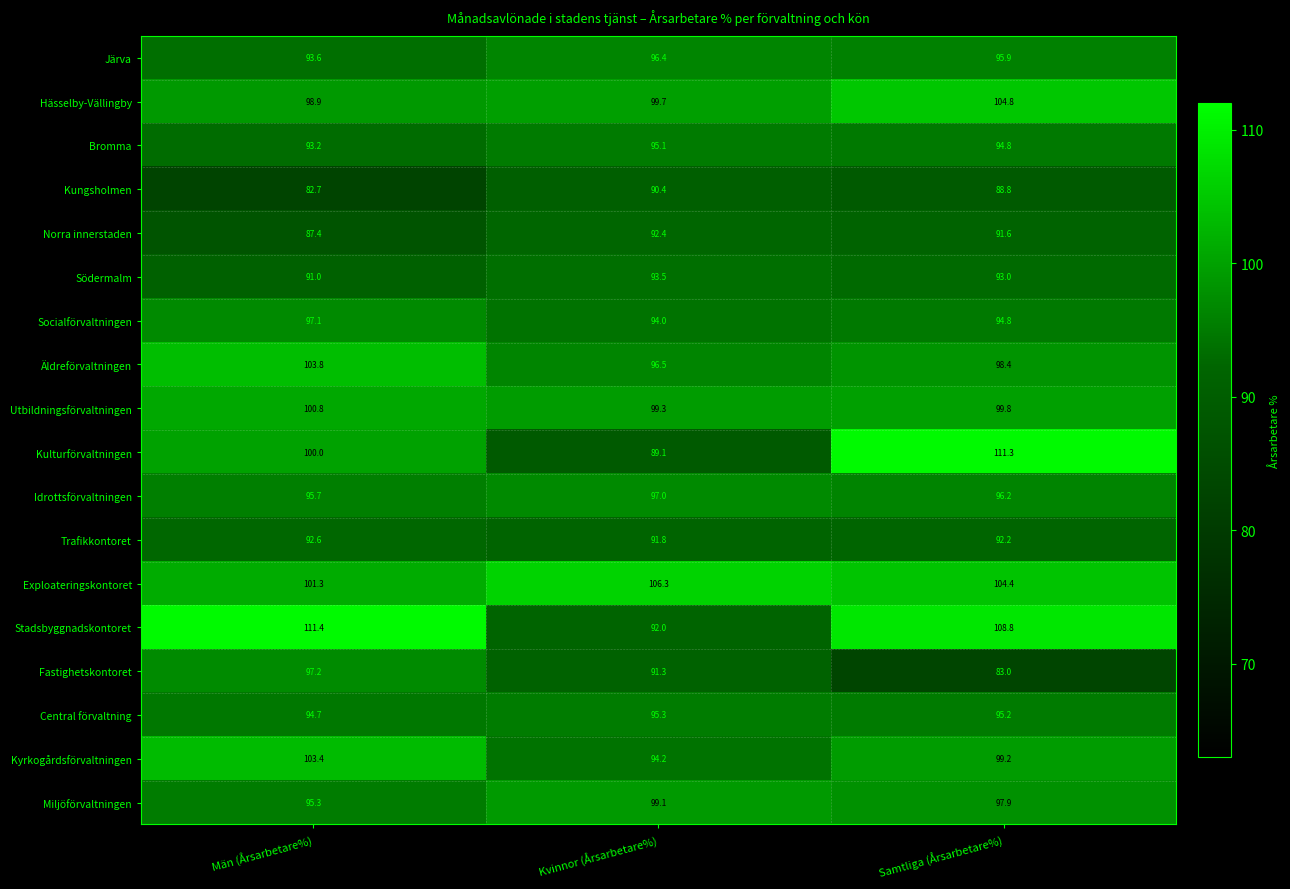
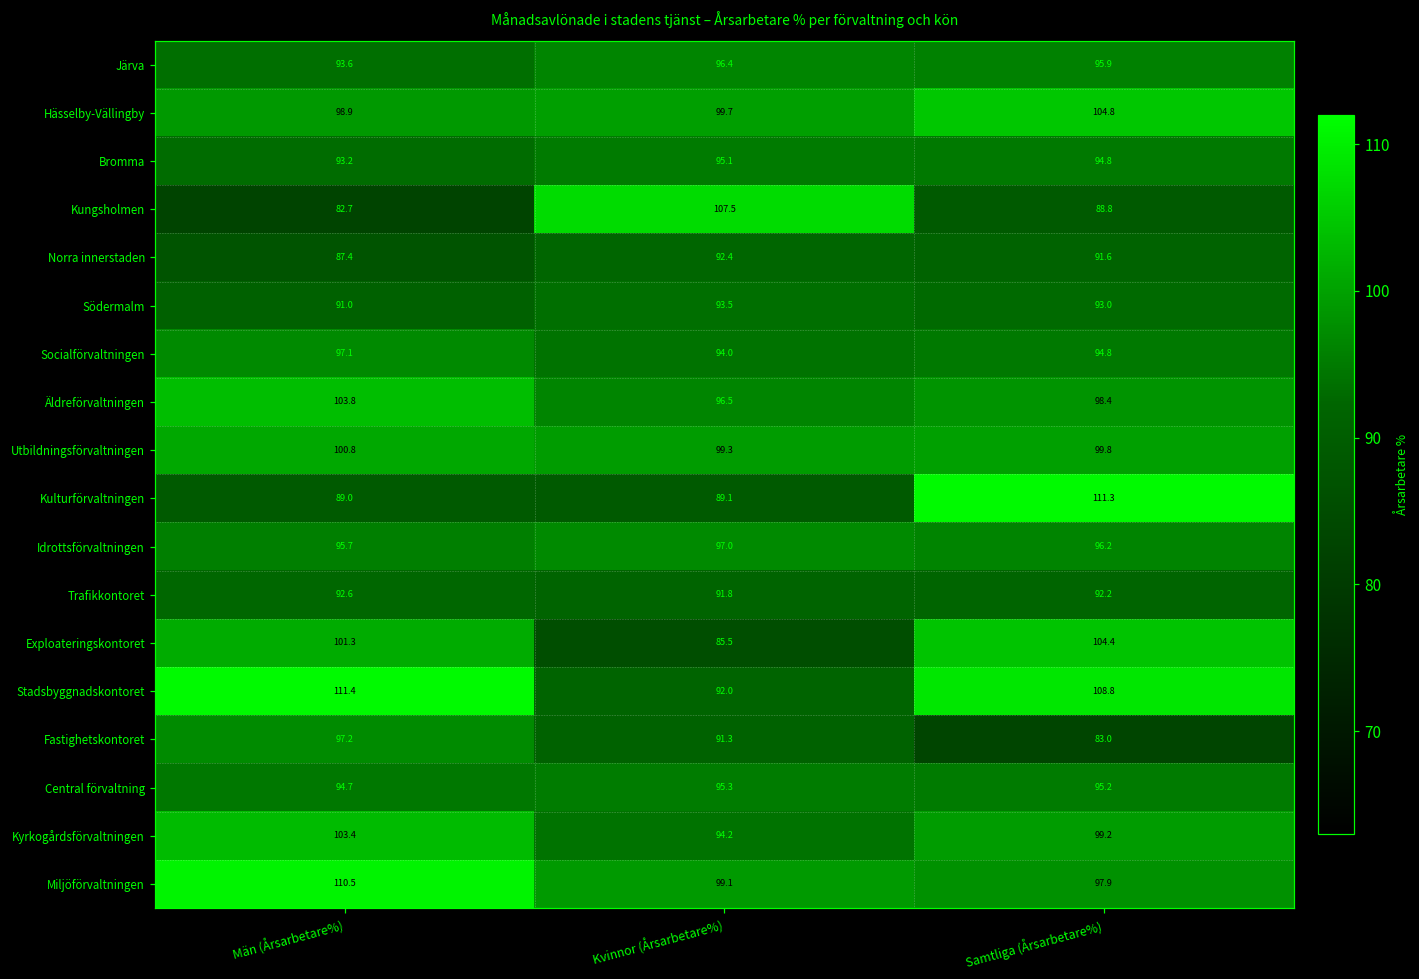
Kungsholmen, Kvinnor (Årsarbetare%): 90.4 -> 107.5
Kulturförvaltningen, Män (Årsarbetare%): 100.0 -> 89.0
Exploateringskontoret, Kvinnor (Årsarbetare%): 106.3 -> 85.5
Miljöförvaltningen, Män (Årsarbetare%): 95.3 -> 110.5
